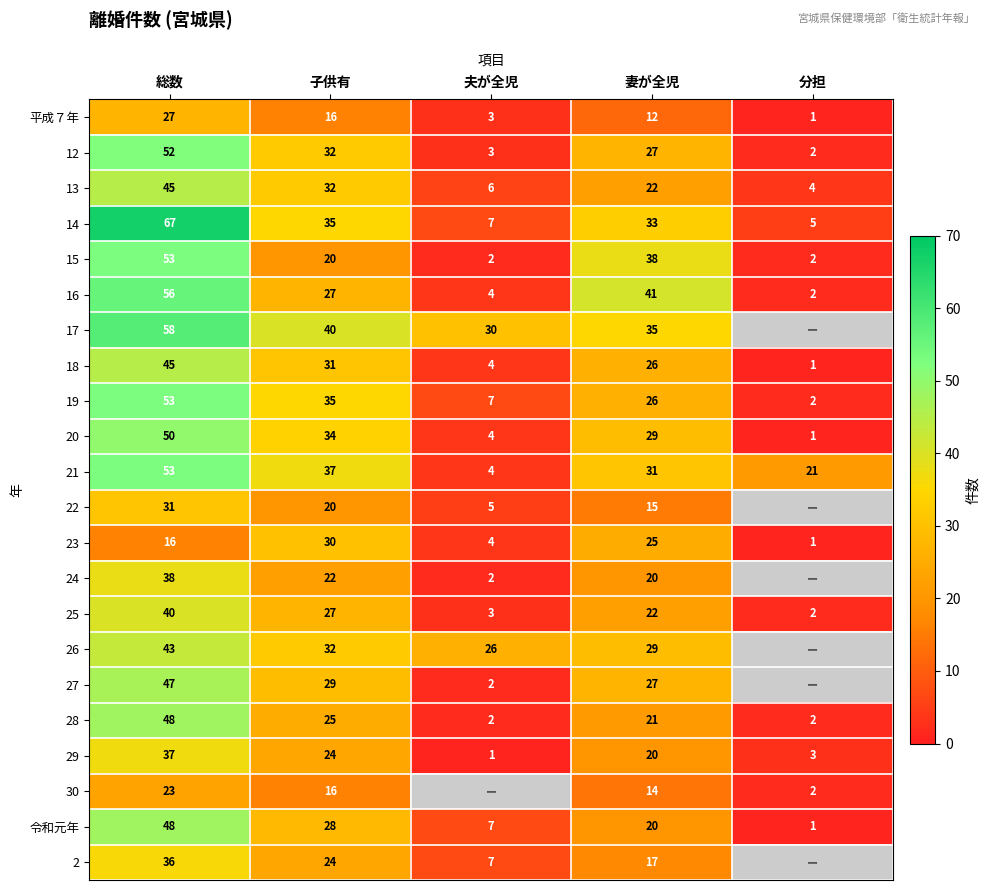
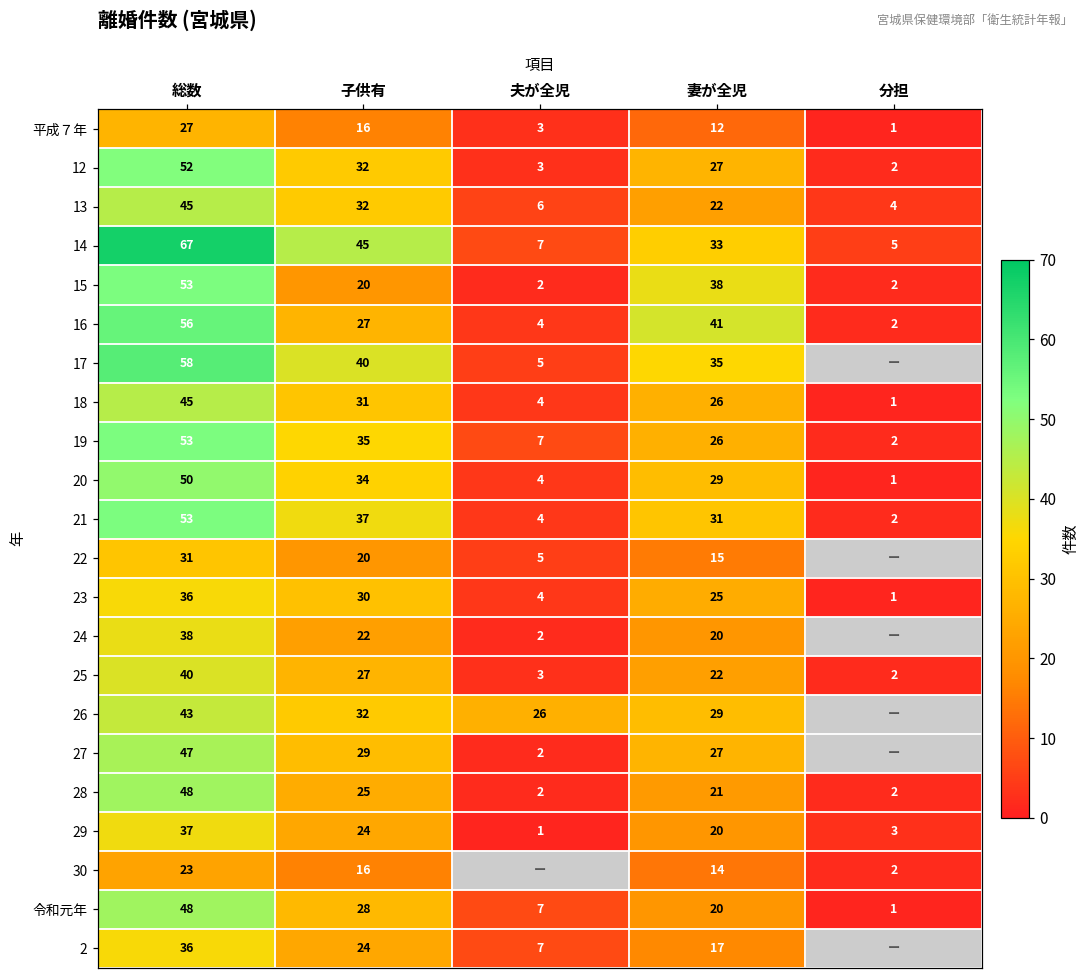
14, 子供有: 35 -> 45
17, 夫が全児: 30 -> 5
21, 分担: 21 -> 2
23, 総数: 16 -> 36
